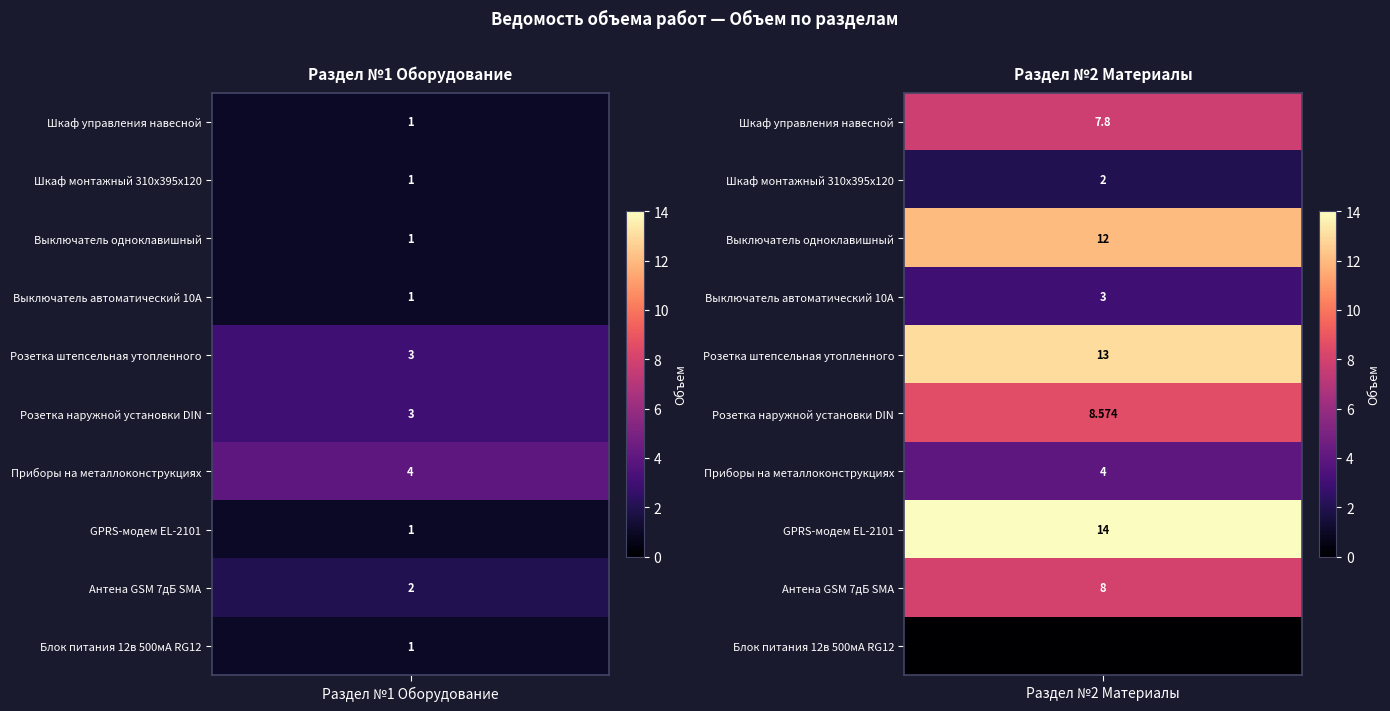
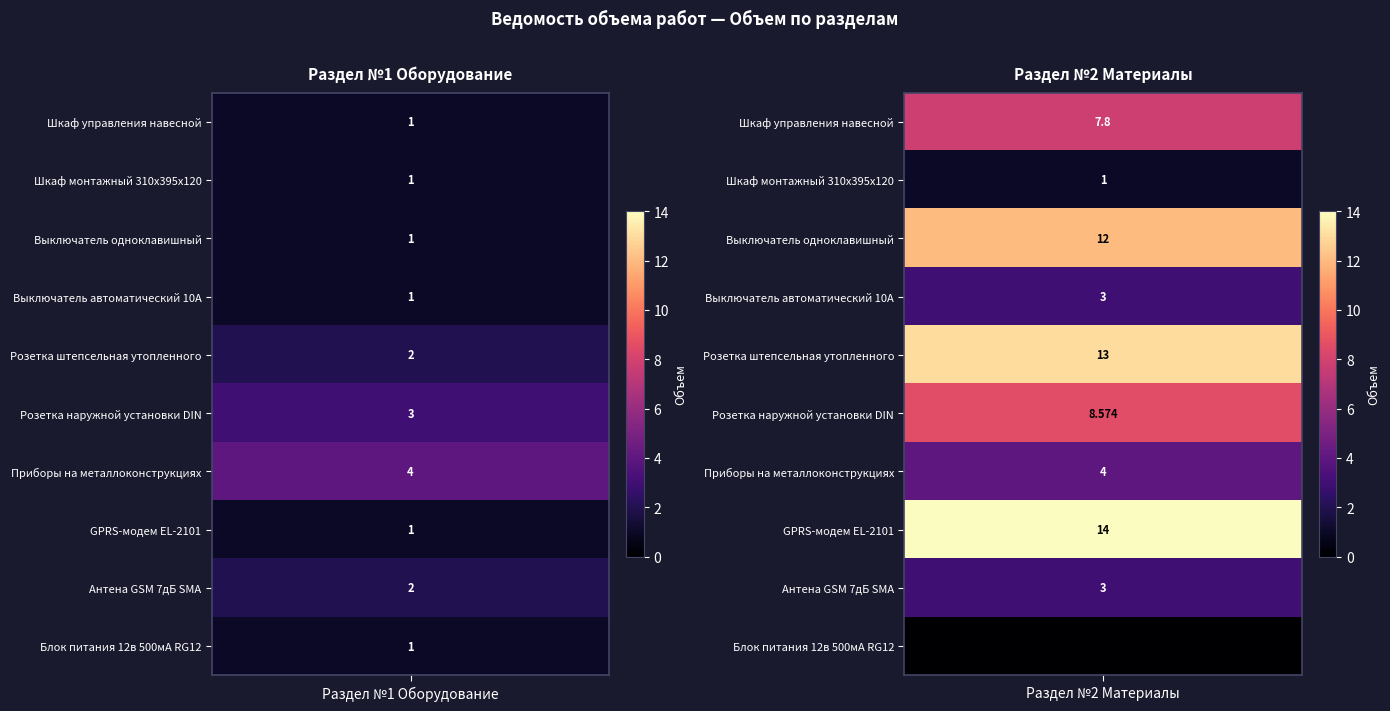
Раздел №1 Оборудование, Розетка штепсельная утопленного, Раздел №1 Оборудование: 3 -> 2
Раздел №2 Материалы, Шкаф монтажный 310х395х120, Раздел №2 Материалы: 2 -> 1
Раздел №2 Материалы, Антена GSM 7дБ SMA, Раздел №2 Материалы: 8 -> 3
